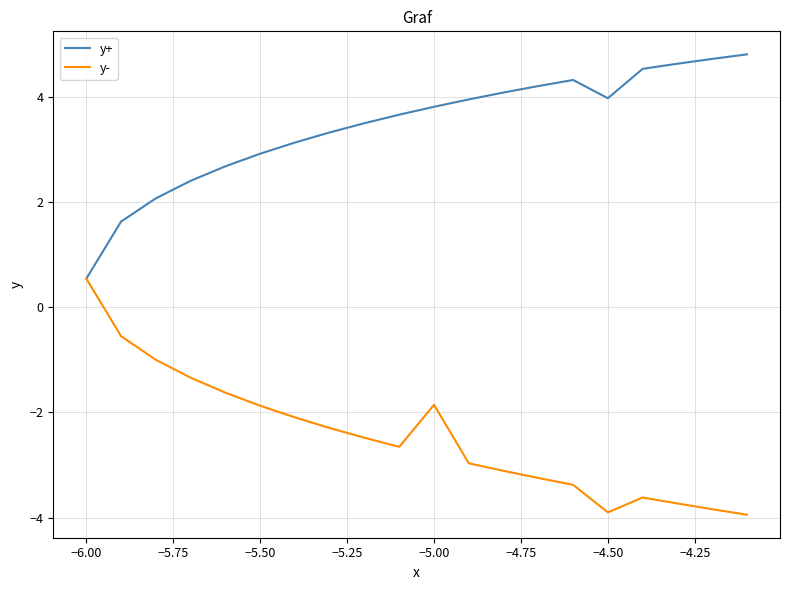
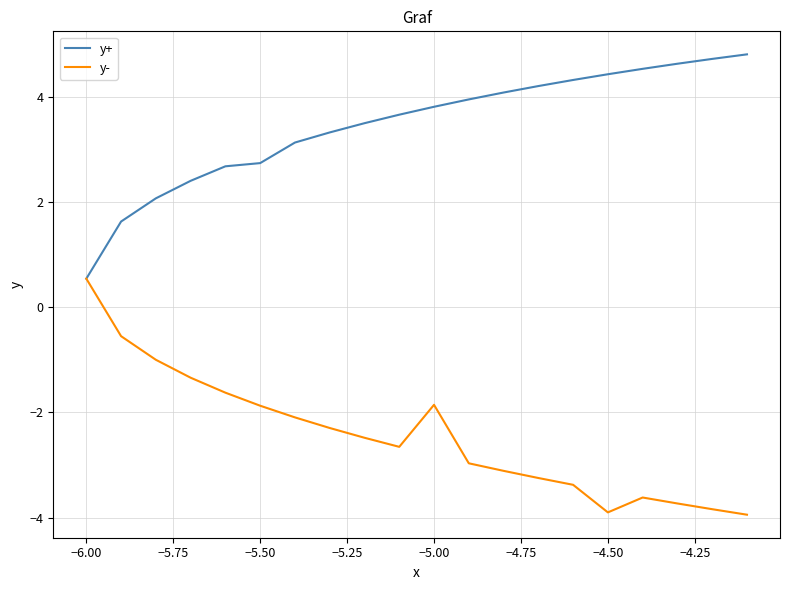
y+, −5.50: 2.9 -> 2.7
y+, −4.50: 4.0 -> 4.4
